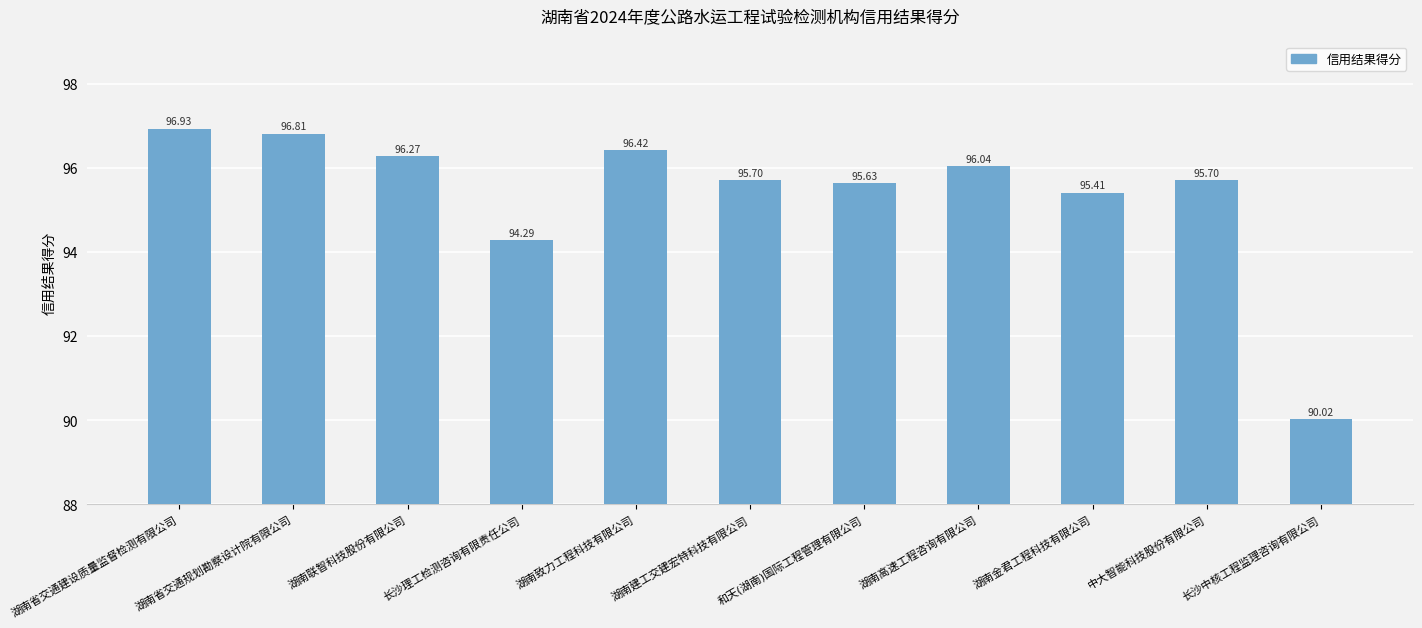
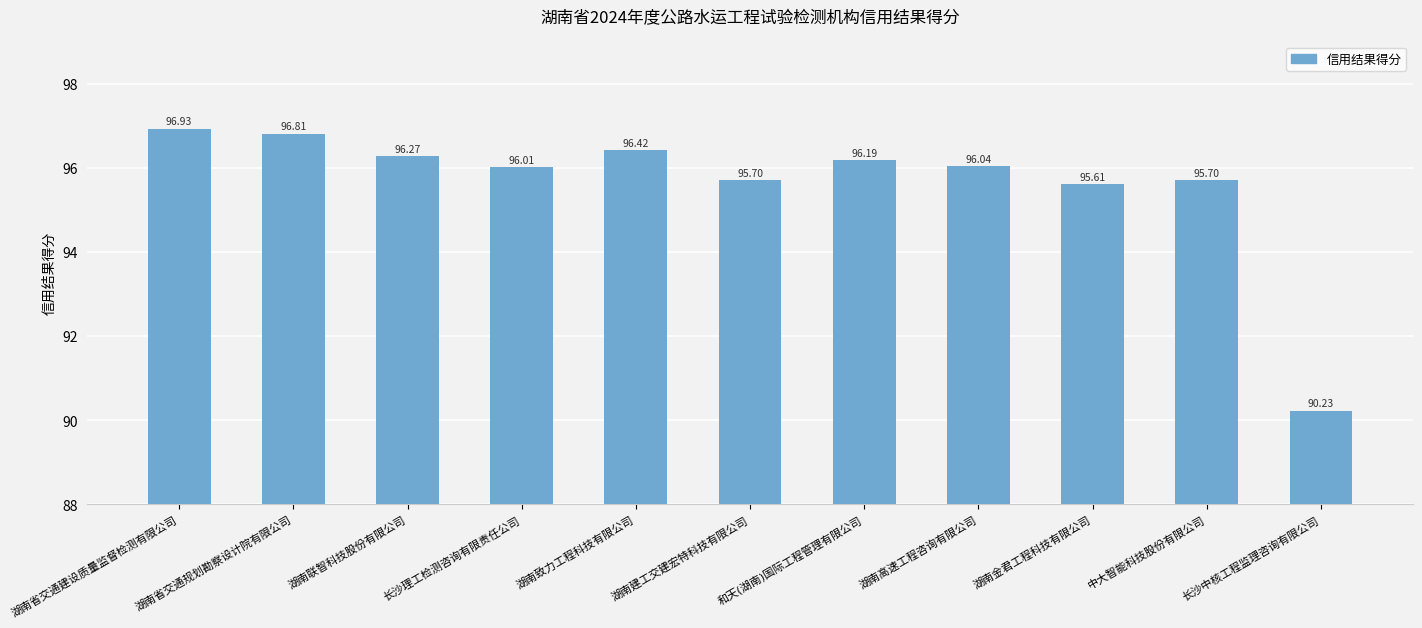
长沙理工检测咨询有限责任公司: 94.29 -> 96.01
和天(湖南)国际工程管理有限公司: 95.63 -> 96.19
湖南金君工程科技有限公司: 95.41 -> 95.61
长沙中核工程监理咨询有限公司: 90.02 -> 90.23
